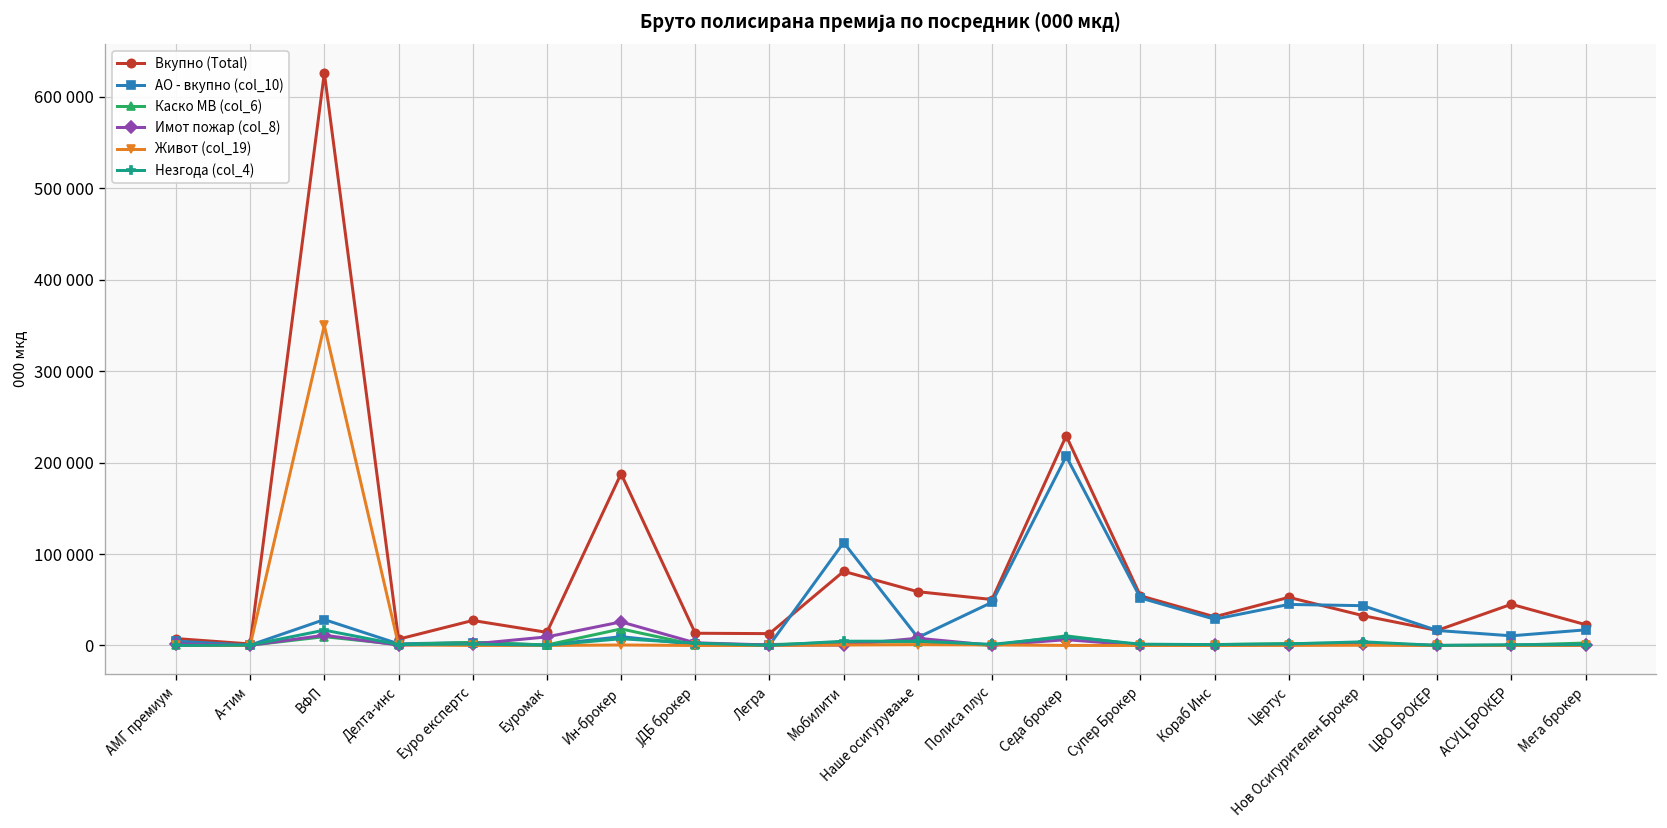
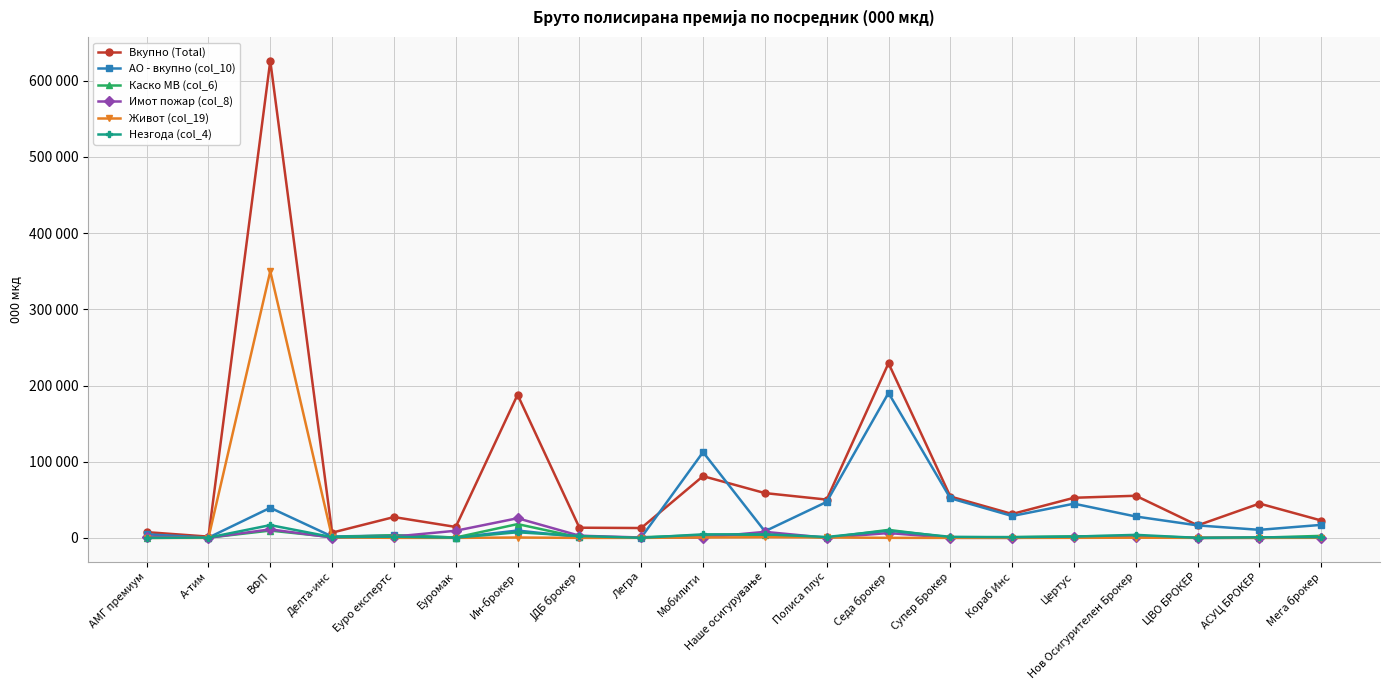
АО - вкупно (col_10), ВФП: 30000 -> 40000
АО - вкупно (col_10), Седа брокер: 210000 -> 190000
Вкупно (Total), Нов Осигурителен Брокер: 30000 -> 60000
АО - вкупно (col_10), Нов Осигурителен Брокер: 40000 -> 30000
